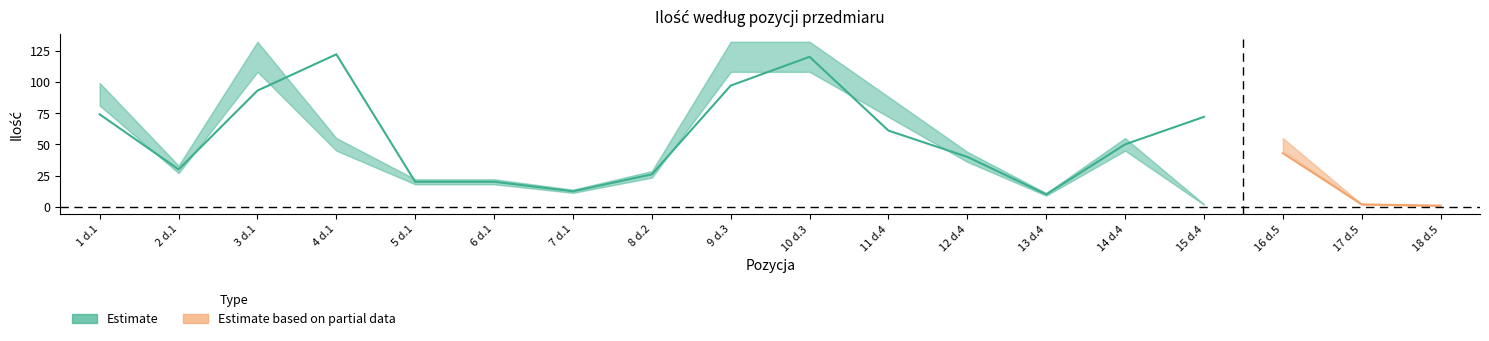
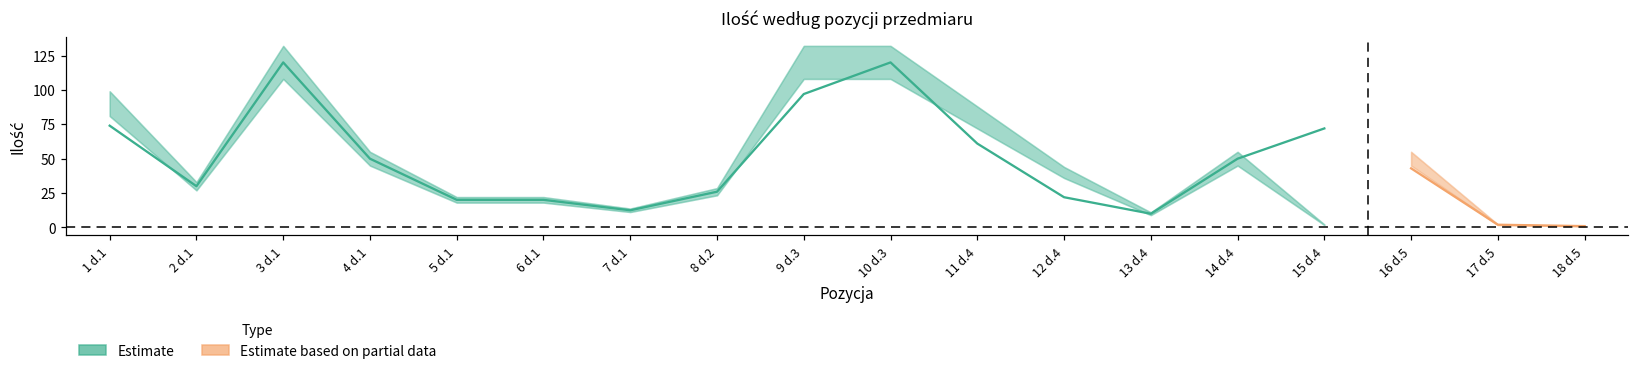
Estimate, 3 d.1: 93 -> 120
Estimate, 4 d.1: 122 -> 50
Estimate, 12 d.4: 40 -> 22
